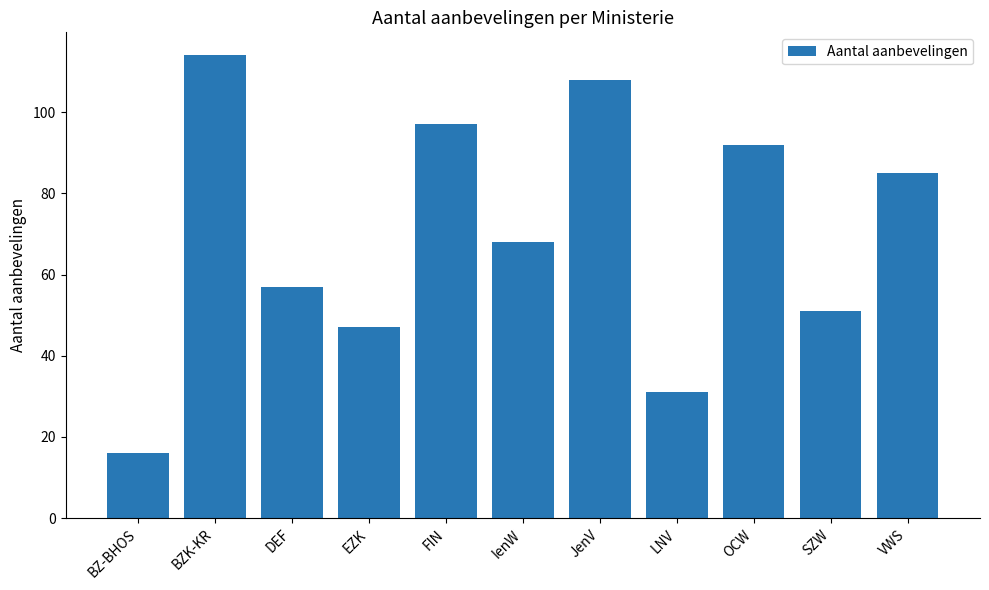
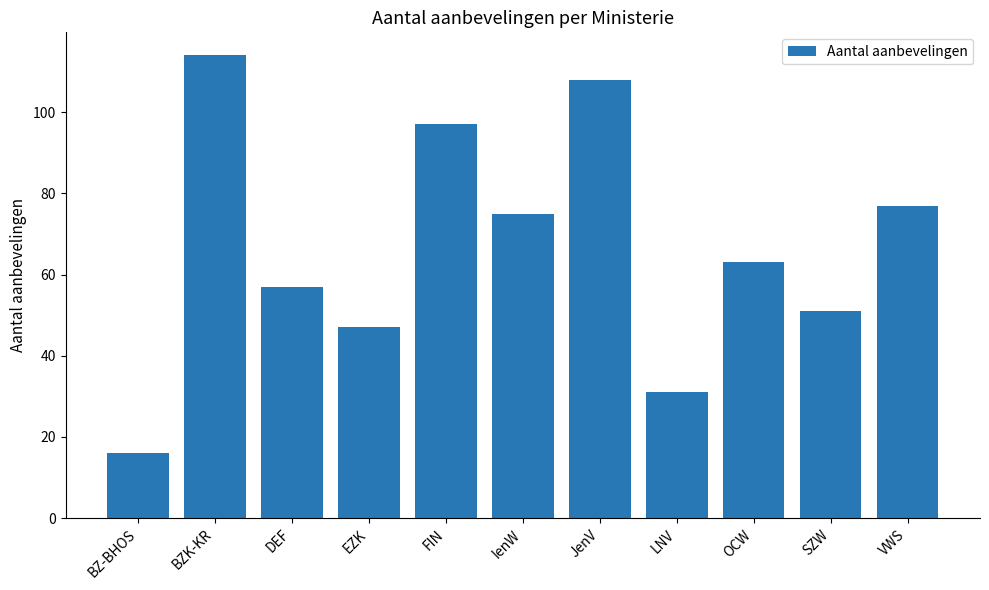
IenW: 68 -> 75
OCW: 92 -> 63
VWS: 85 -> 77
